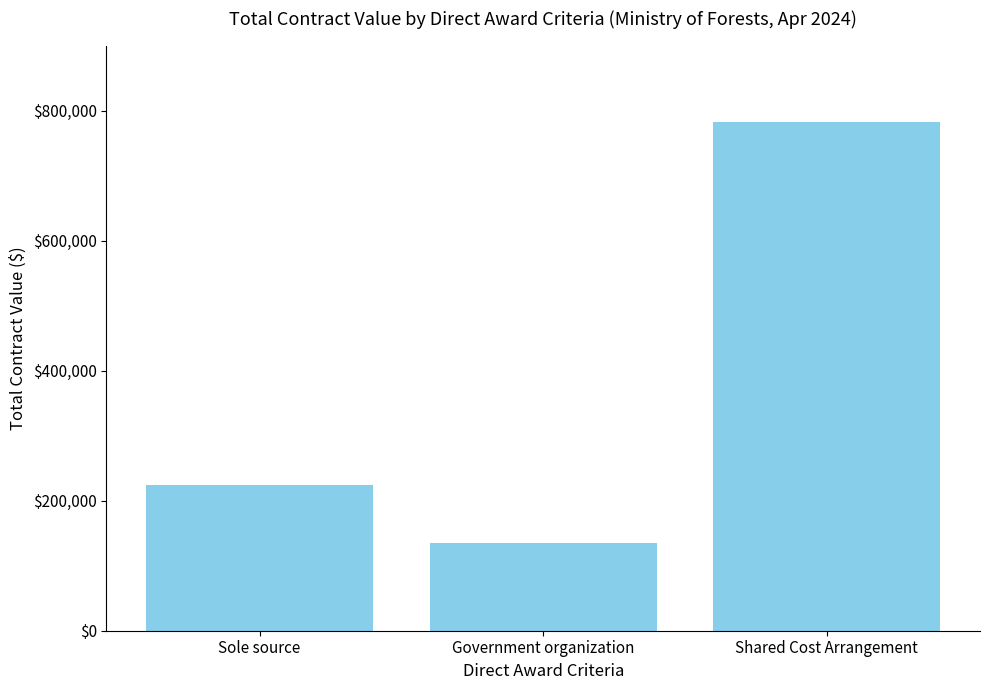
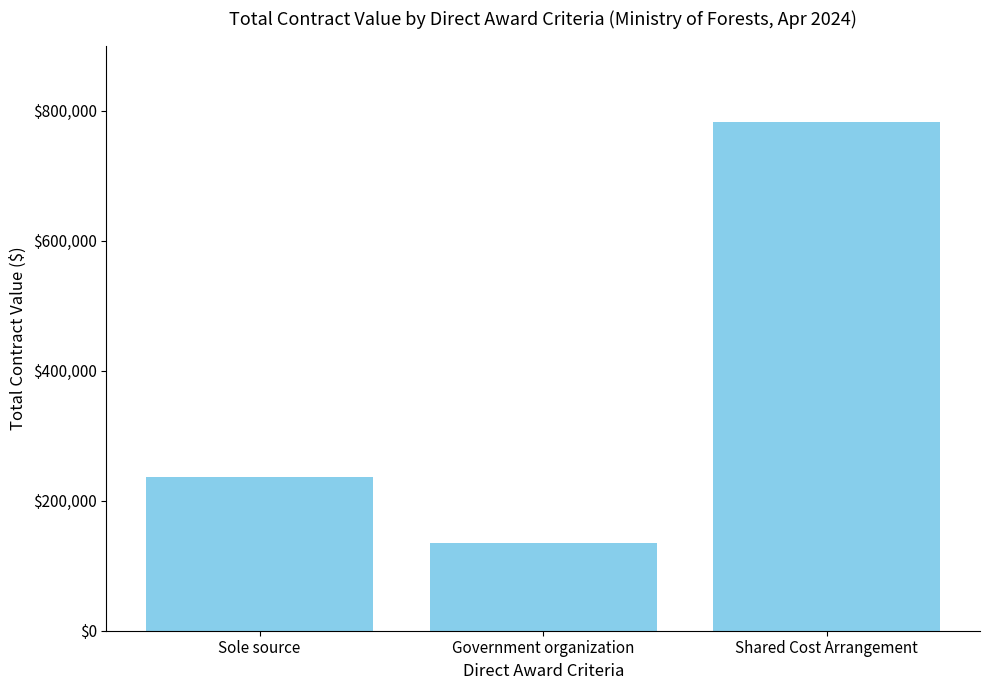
Sole source: $220,000 -> $240,000
